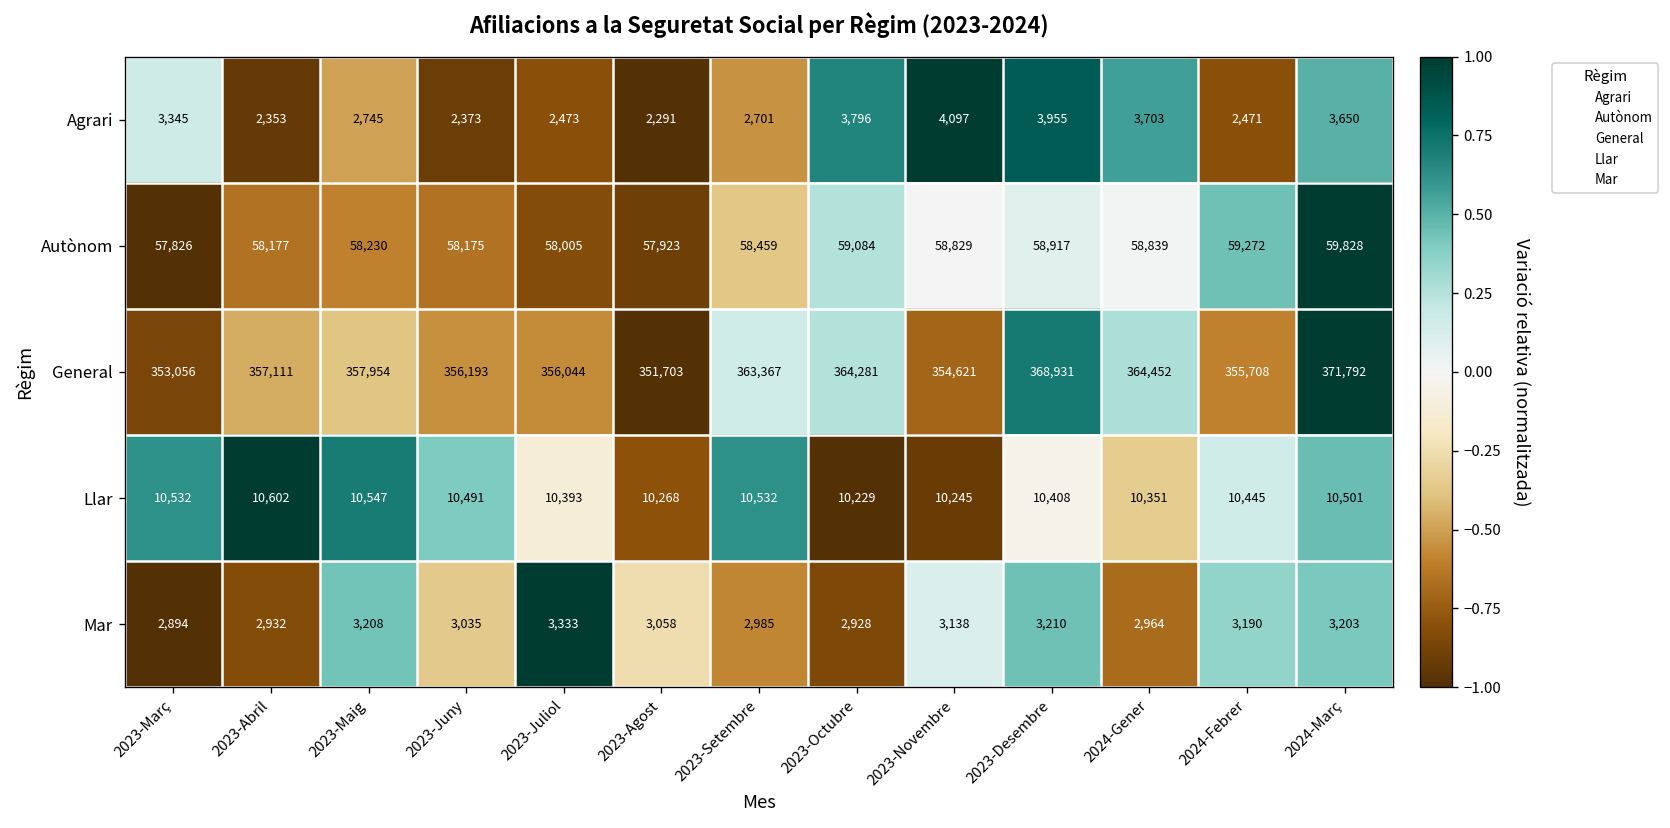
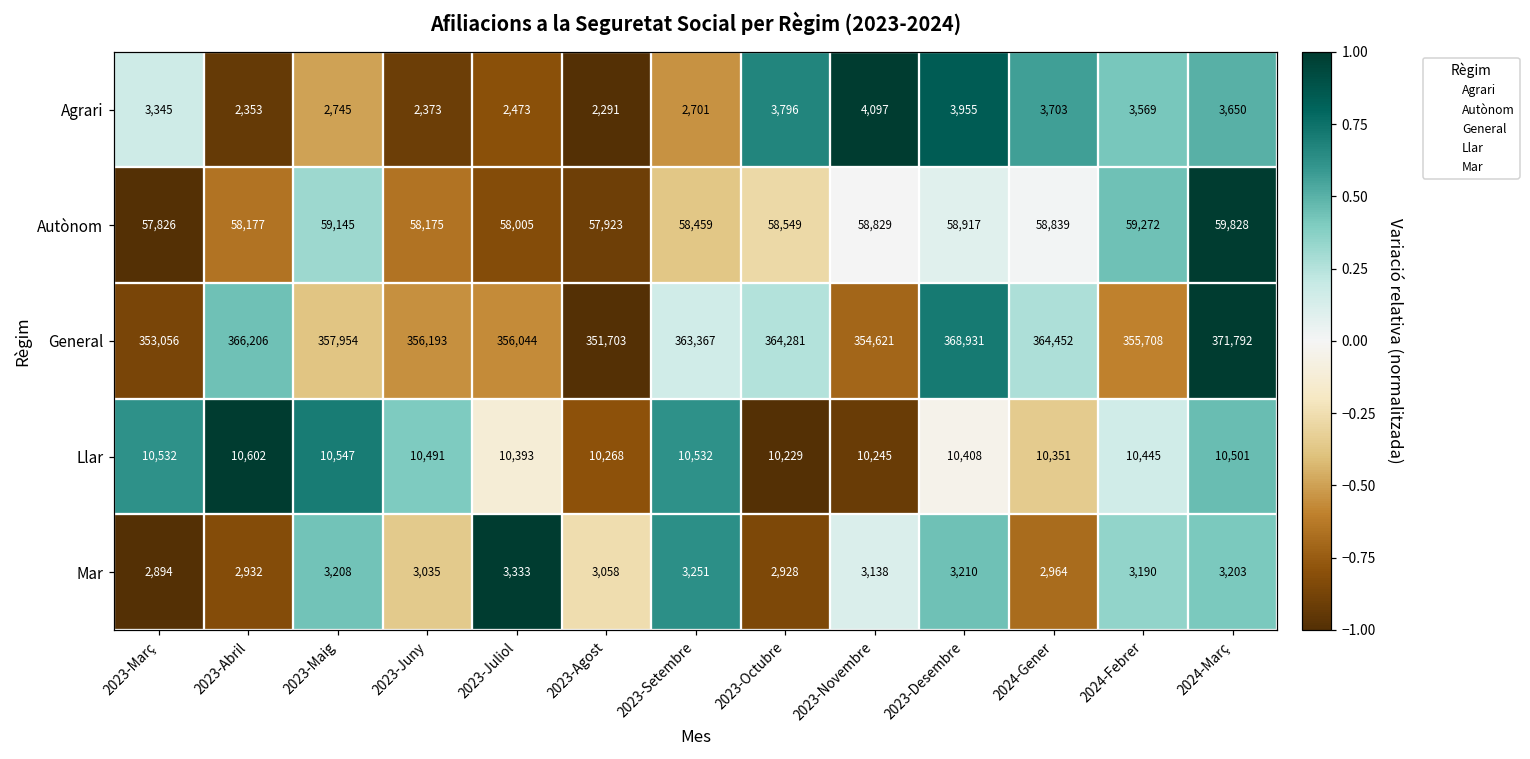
Agrari, 2024-Febrer: 2,471 -> 3,569
Autònom, 2023-Maig: 58,230 -> 59,145
Autònom, 2023-Octubre: 59,084 -> 58,549
General, 2023-Abril: 357,111 -> 366,206
Mar, 2023-Setembre: 2,985 -> 3,251
